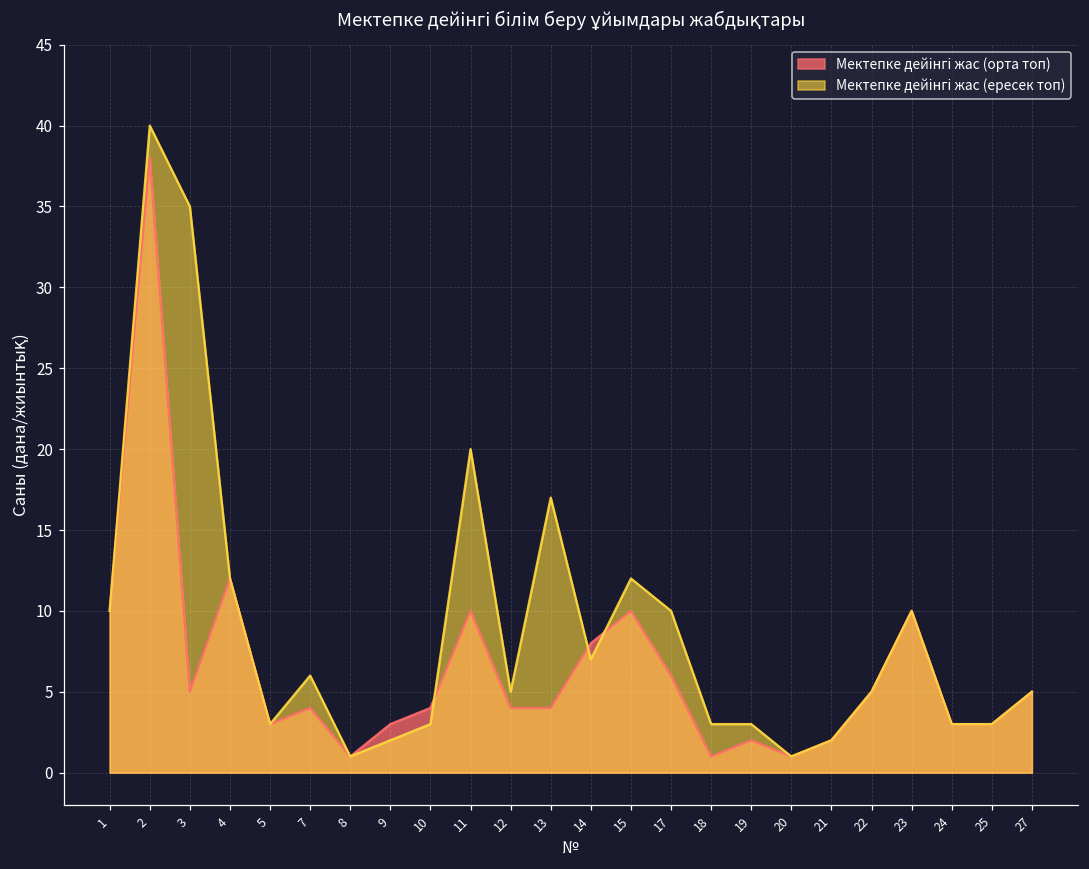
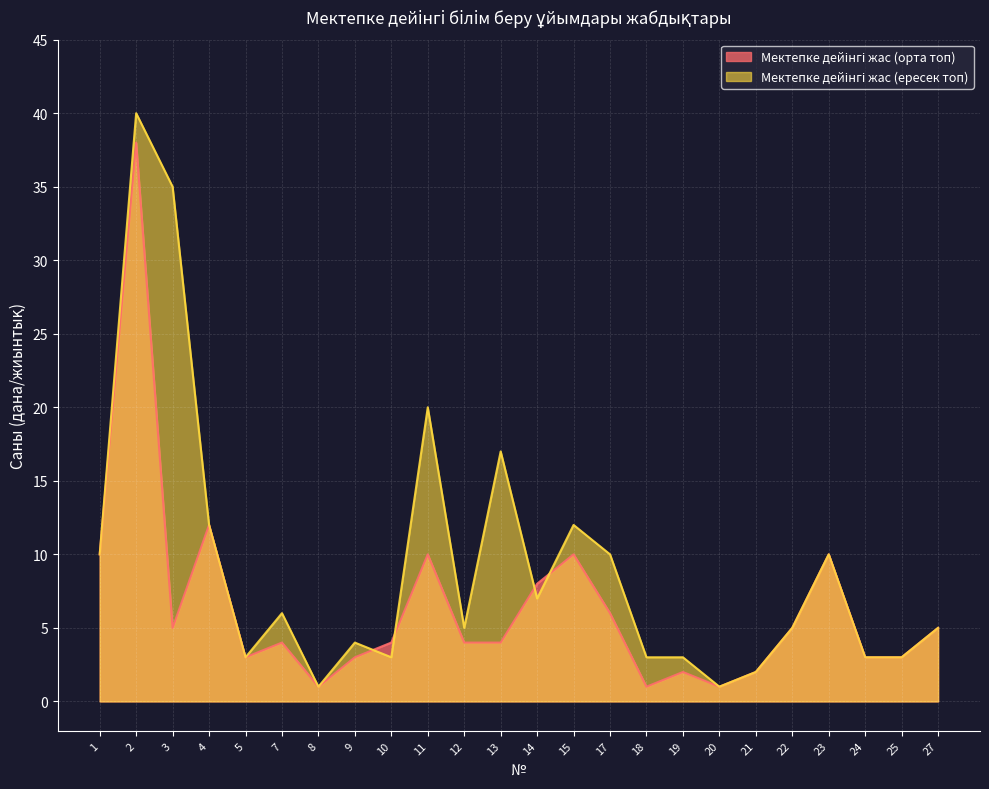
Мектепке дейінгі жас (ересек топ), 9: 2 -> 4
